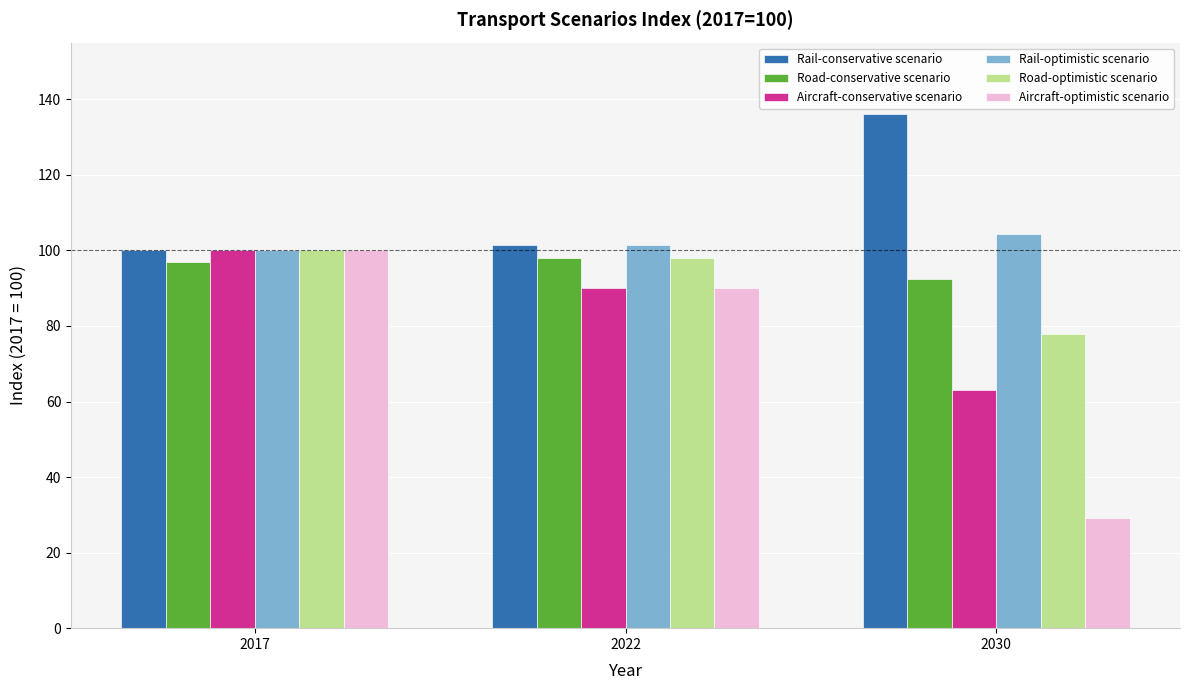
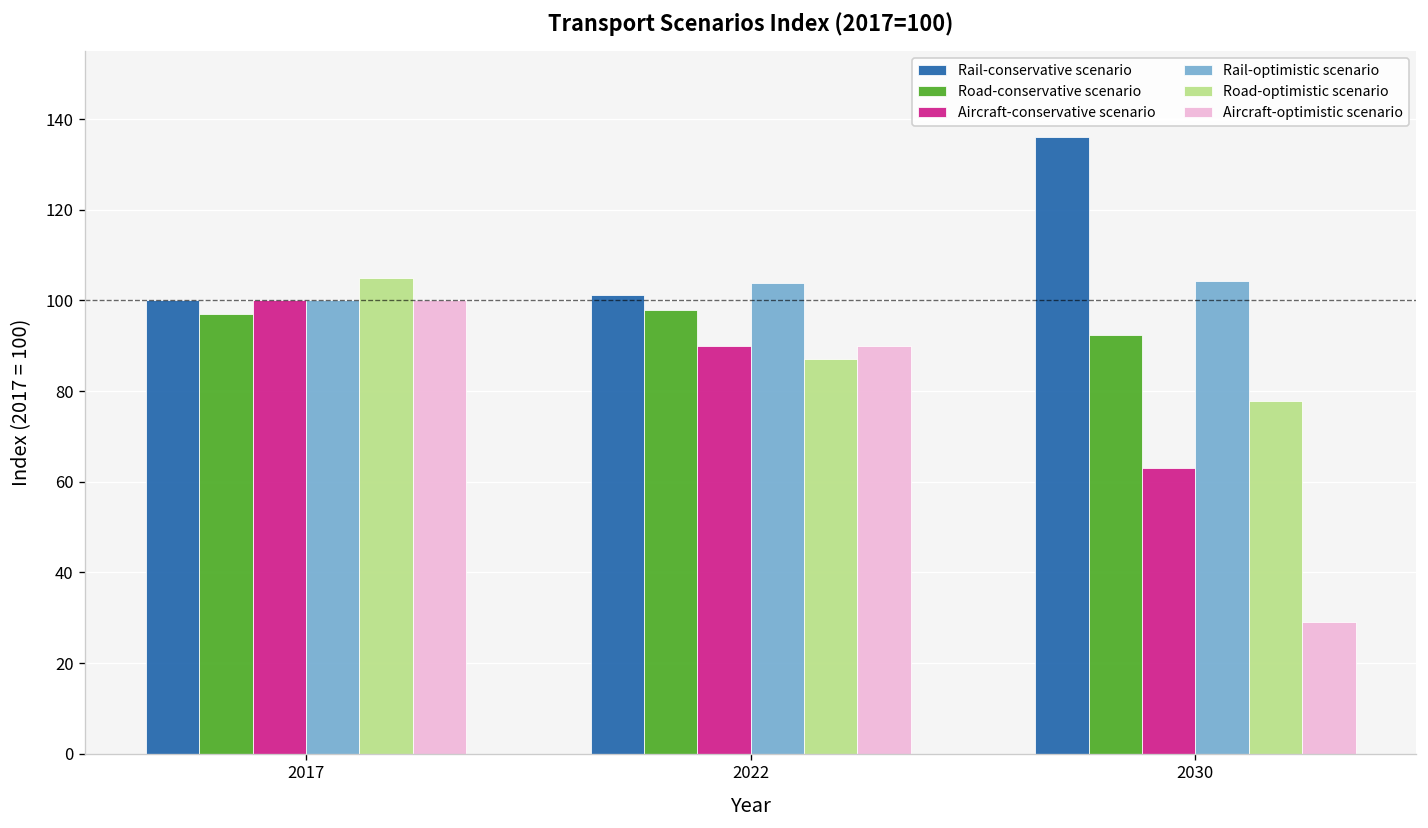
Road-optimistic scenario, 2017: 100 -> 105
Rail-optimistic scenario, 2022: 101 -> 104
Road-optimistic scenario, 2022: 98 -> 87
